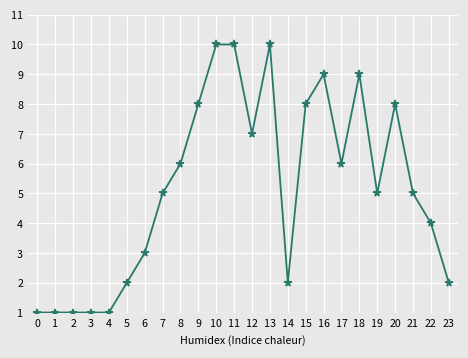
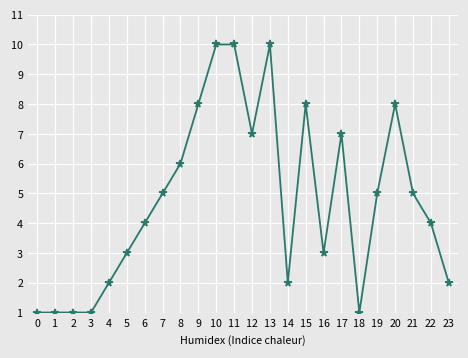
4: 1 -> 2
5: 2 -> 3
6: 3 -> 4
16: 9 -> 3
17: 6 -> 7
18: 9 -> 1
